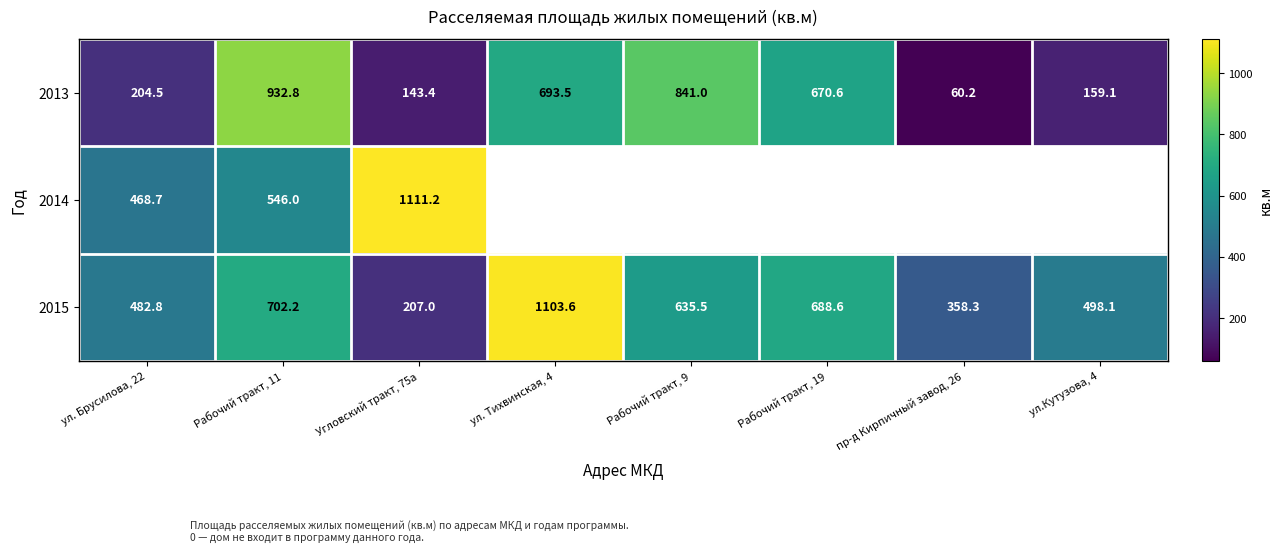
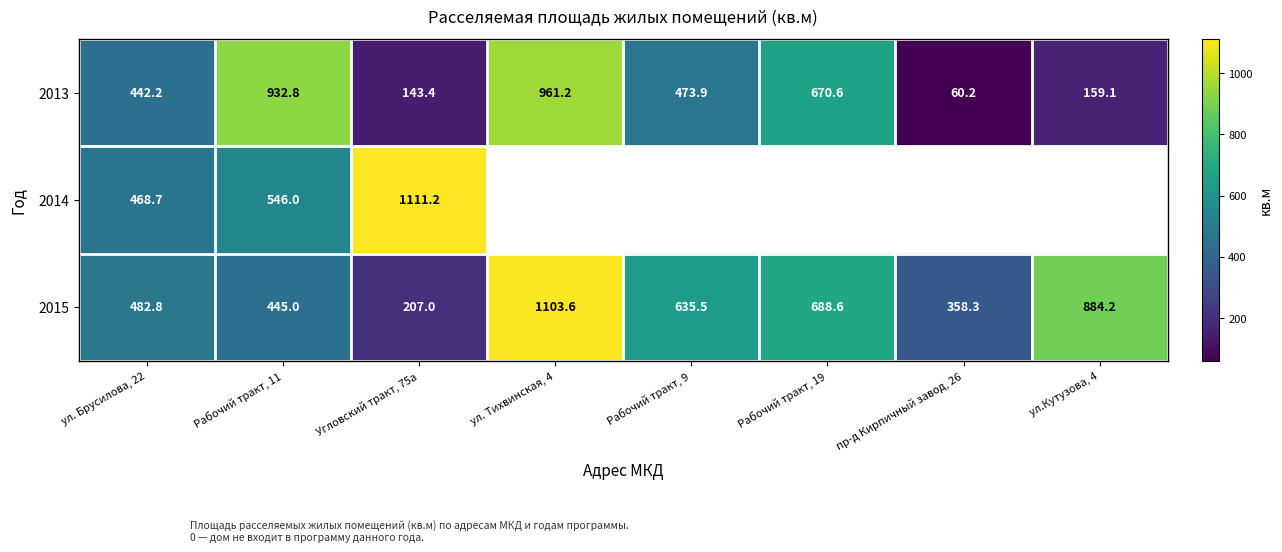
2013, ул. Брусилова, 22: 204.5 -> 442.2
2013, ул. Тихвинская, 4: 693.5 -> 961.2
2013, Рабочий тракт, 9: 841.0 -> 473.9
2015, Рабочий тракт, 11: 702.2 -> 445.0
2015, ул.Кутузова, 4: 498.1 -> 884.2
